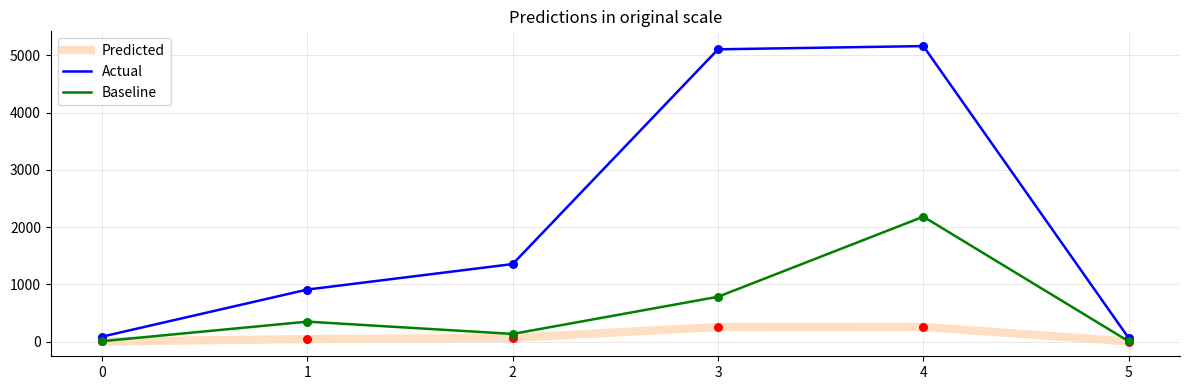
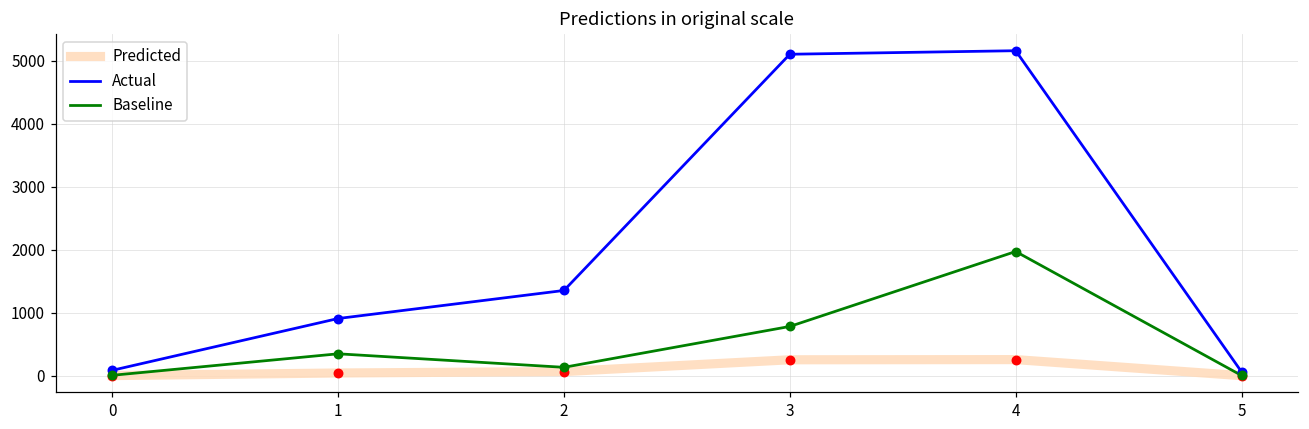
Baseline, 4: 2200 -> 2000
